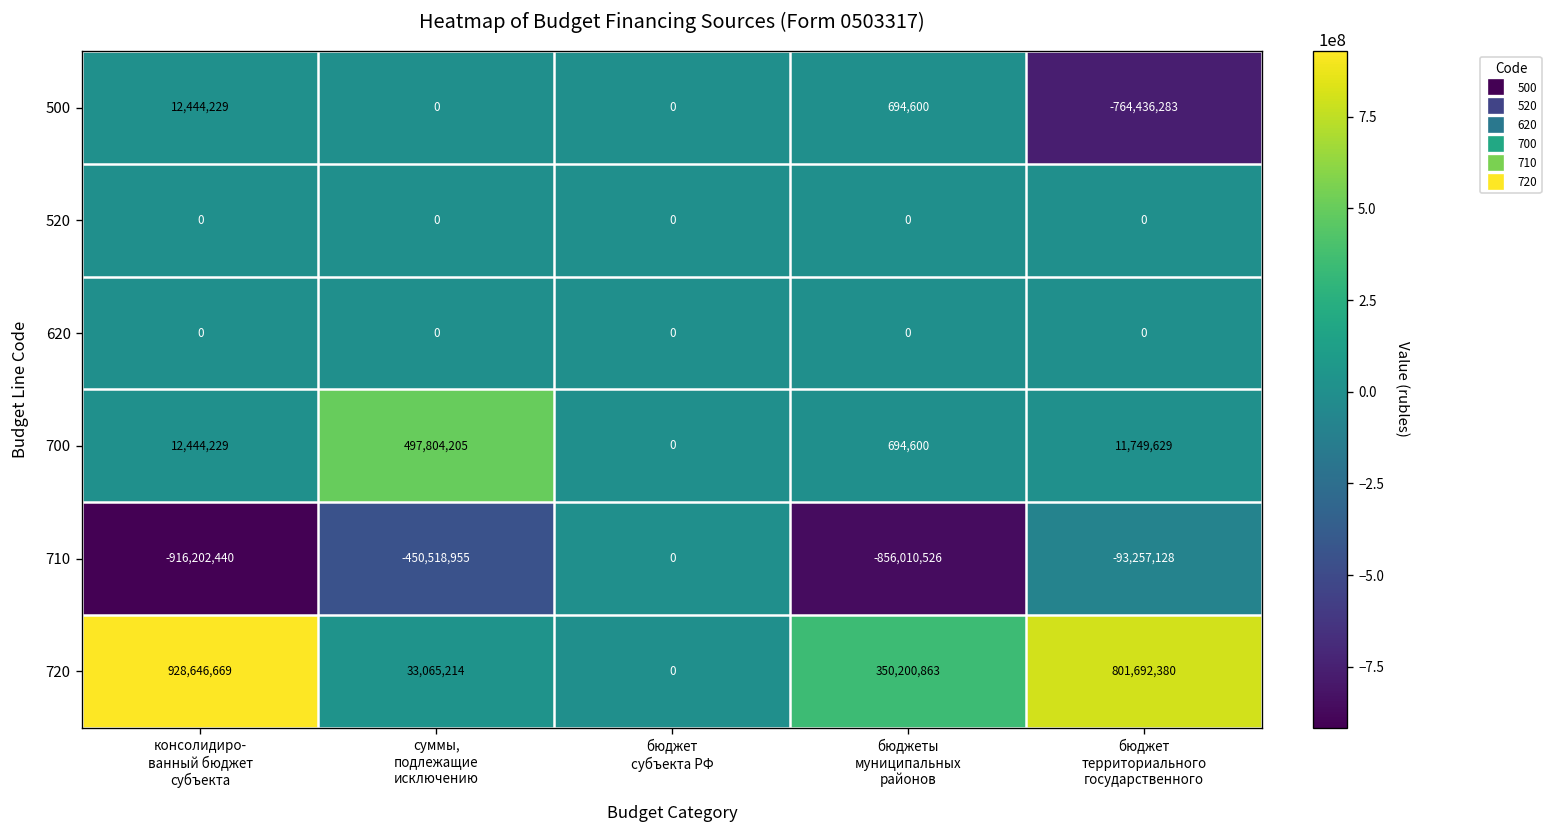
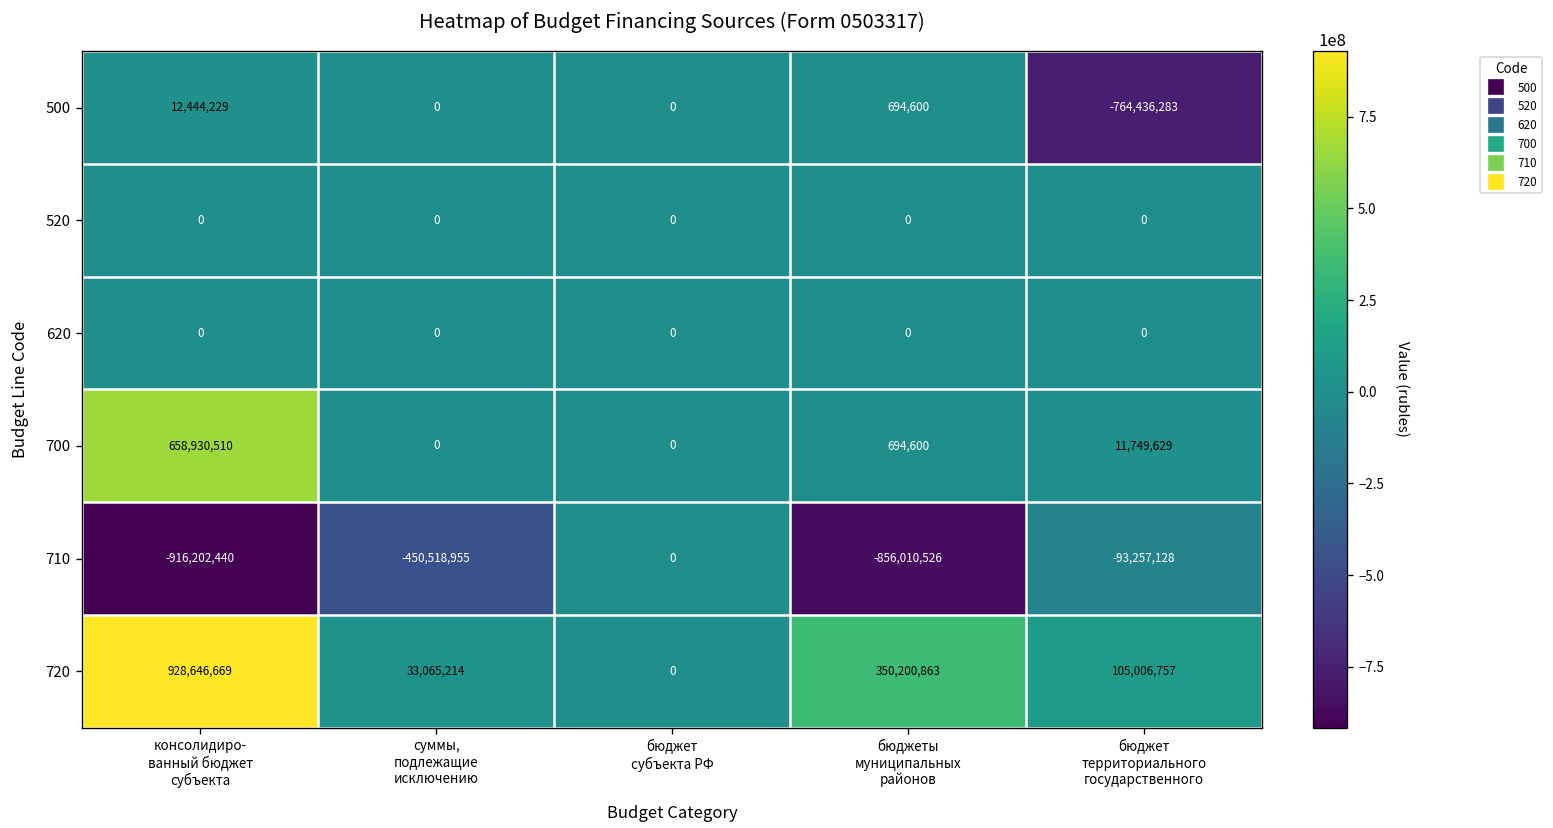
700, консолидиро- ванный бюджет субъекта: 12,444,229 -> 658,930,510
700, суммы, подлежащие исключению: 497,804,205 -> 0
720, бюджет территориального государственного: 801,692,380 -> 105,006,757
